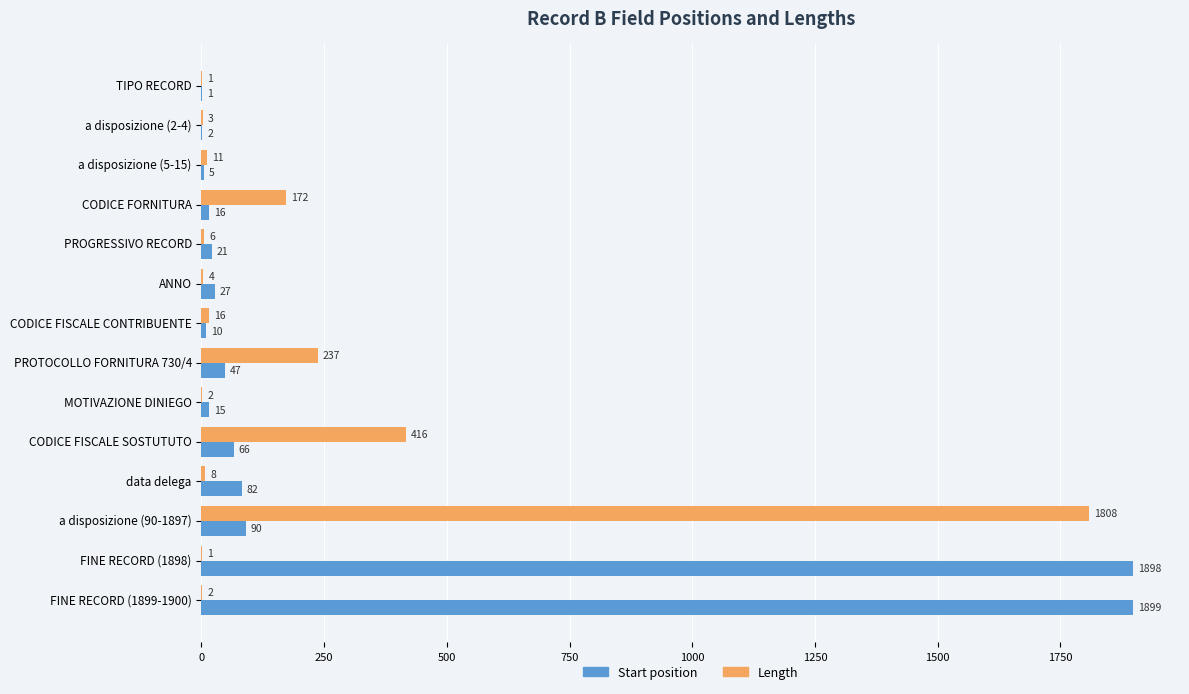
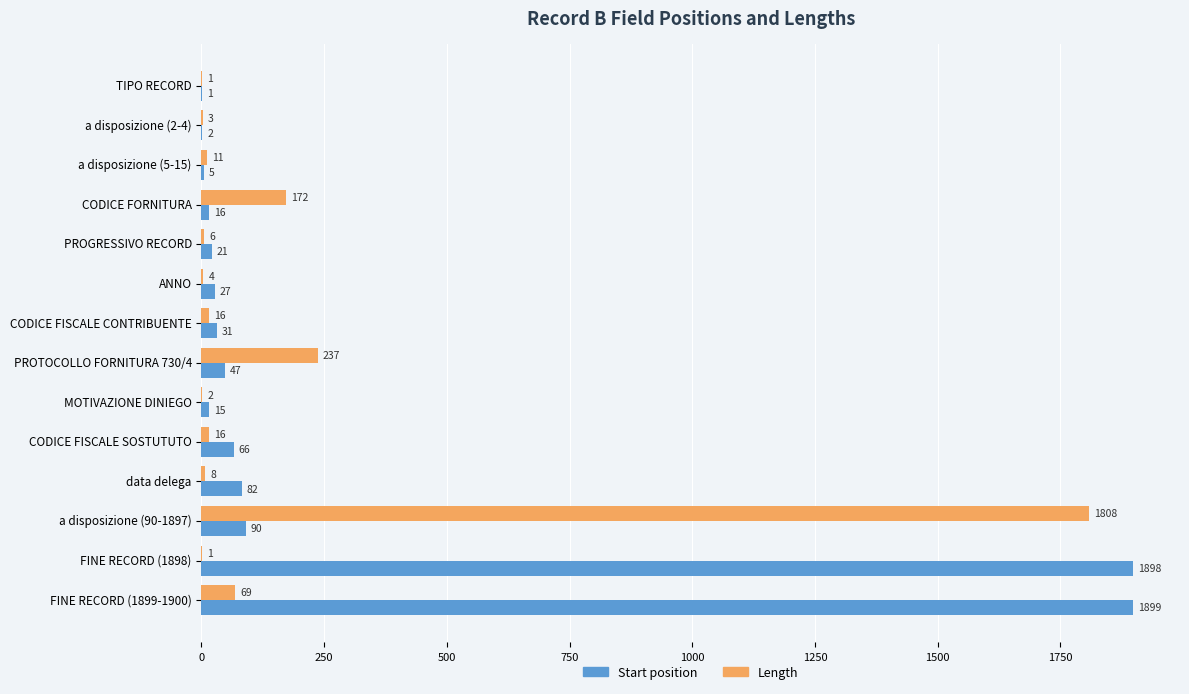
Start position, CODICE FISCALE CONTRIBUENTE: 10 -> 31
Length, CODICE FISCALE SOSTUTUTO: 416 -> 16
Length, FINE RECORD (1899-1900): 2 -> 69
